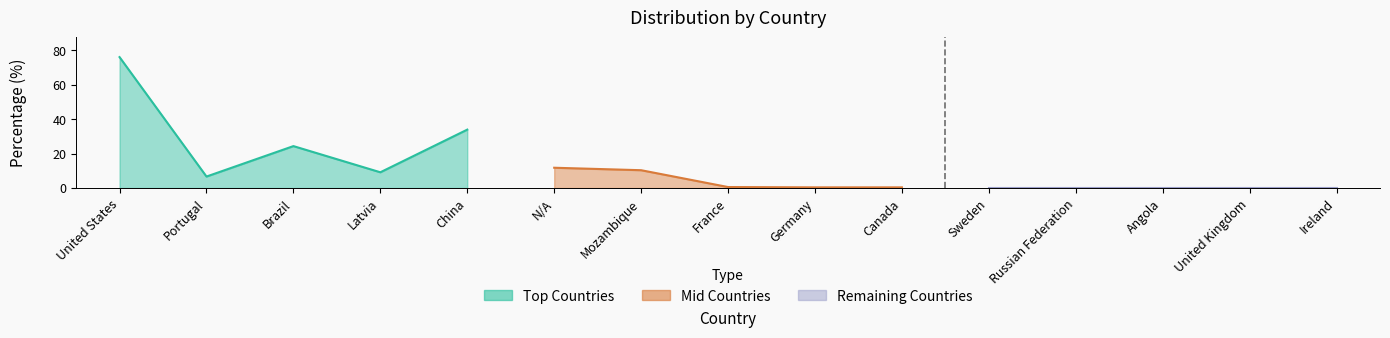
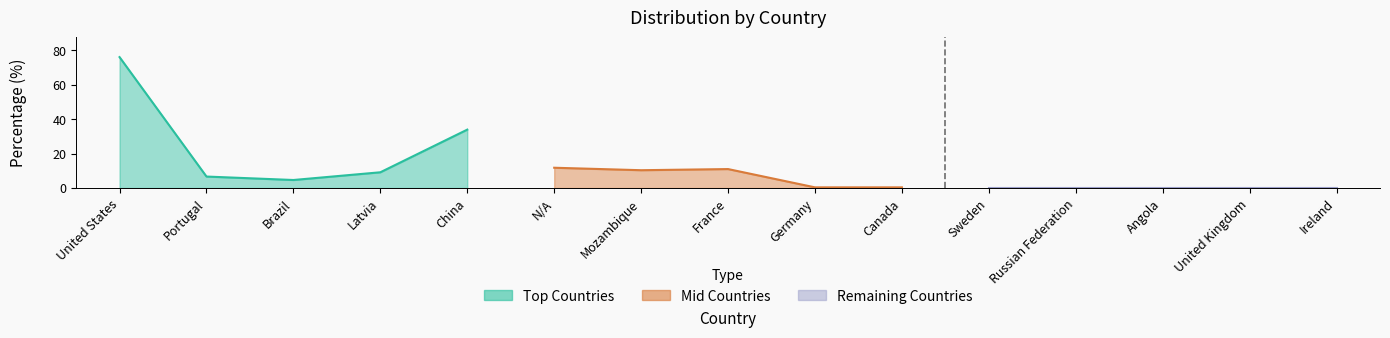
Top Countries, Brazil: 24 -> 5
Mid Countries, France: 1 -> 11
